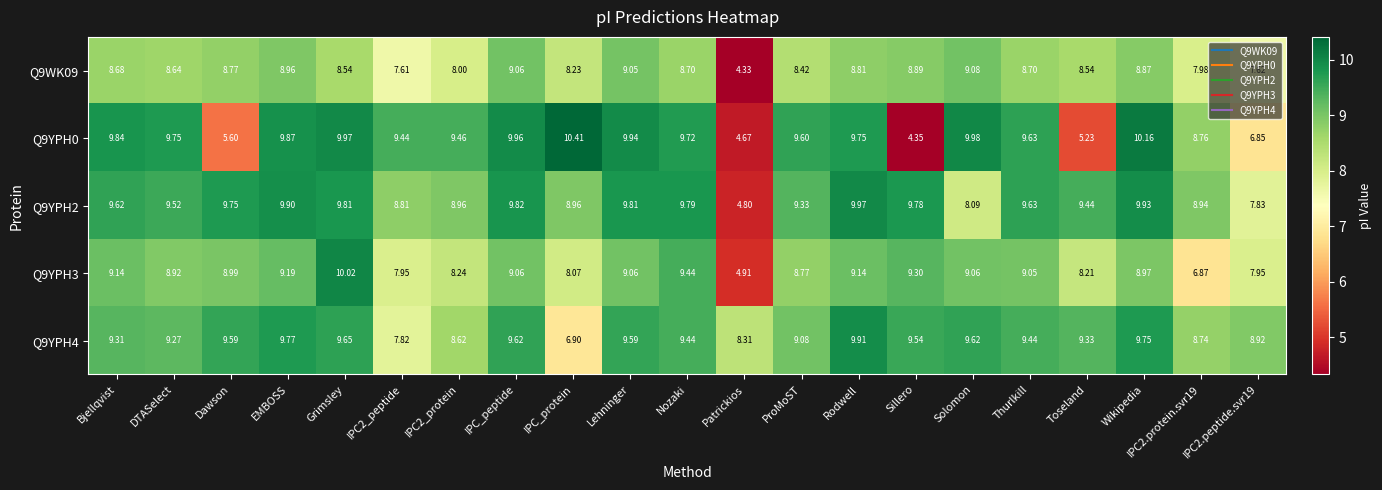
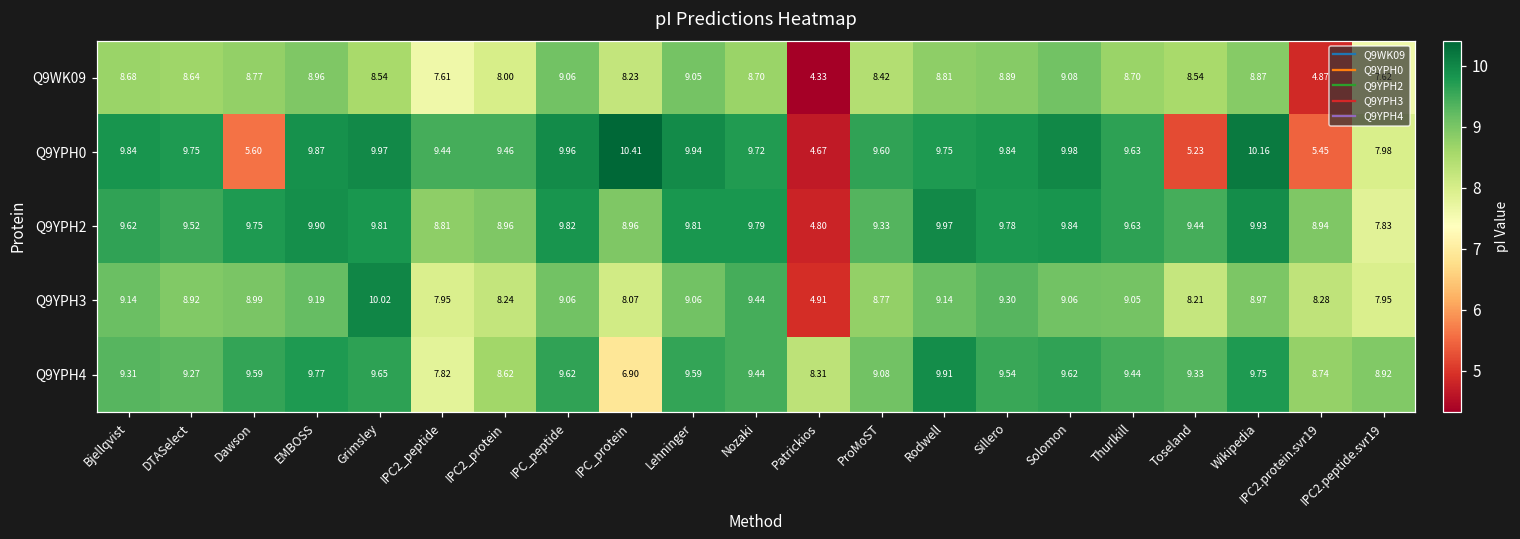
Q9WK09, IPC2.protein.svr19: 7.98 -> 4.87
Q9YPH0, Sillero: 4.35 -> 9.84
Q9YPH0, IPC2.protein.svr19: 8.76 -> 5.45
Q9YPH0, IPC2.peptide.svr19: 6.85 -> 7.98
Q9YPH2, Solomon: 8.09 -> 9.84
Q9YPH3, IPC2.protein.svr19: 6.87 -> 8.28
